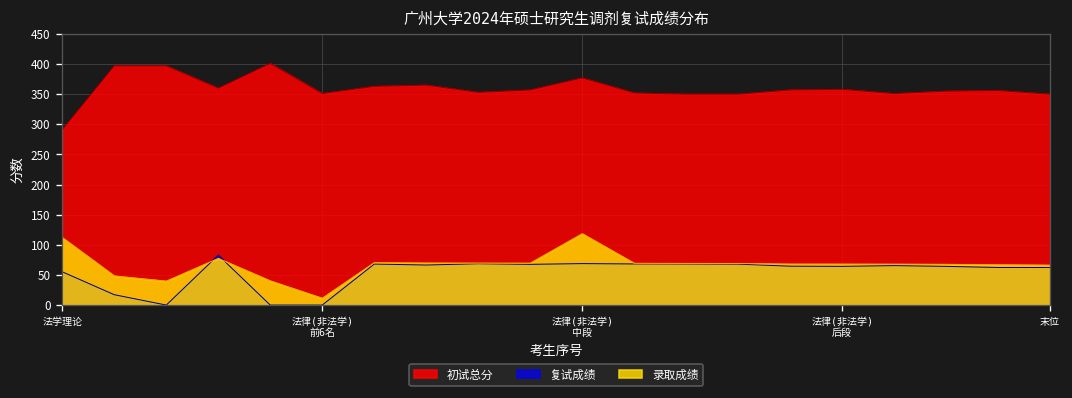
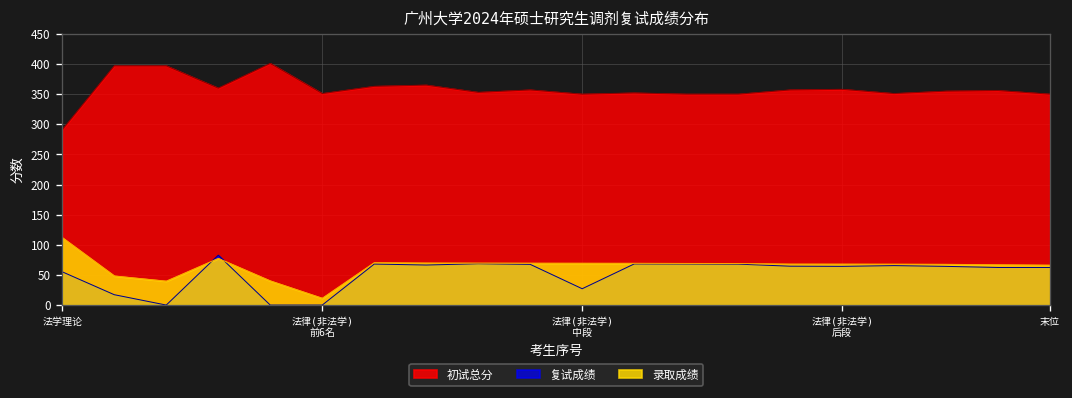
初试总分, 法律(非法学) 中段: 380 -> 350
复试成绩, 法律(非法学) 中段: 70 -> 30
录取成绩, 法律(非法学) 中段: 120 -> 70
